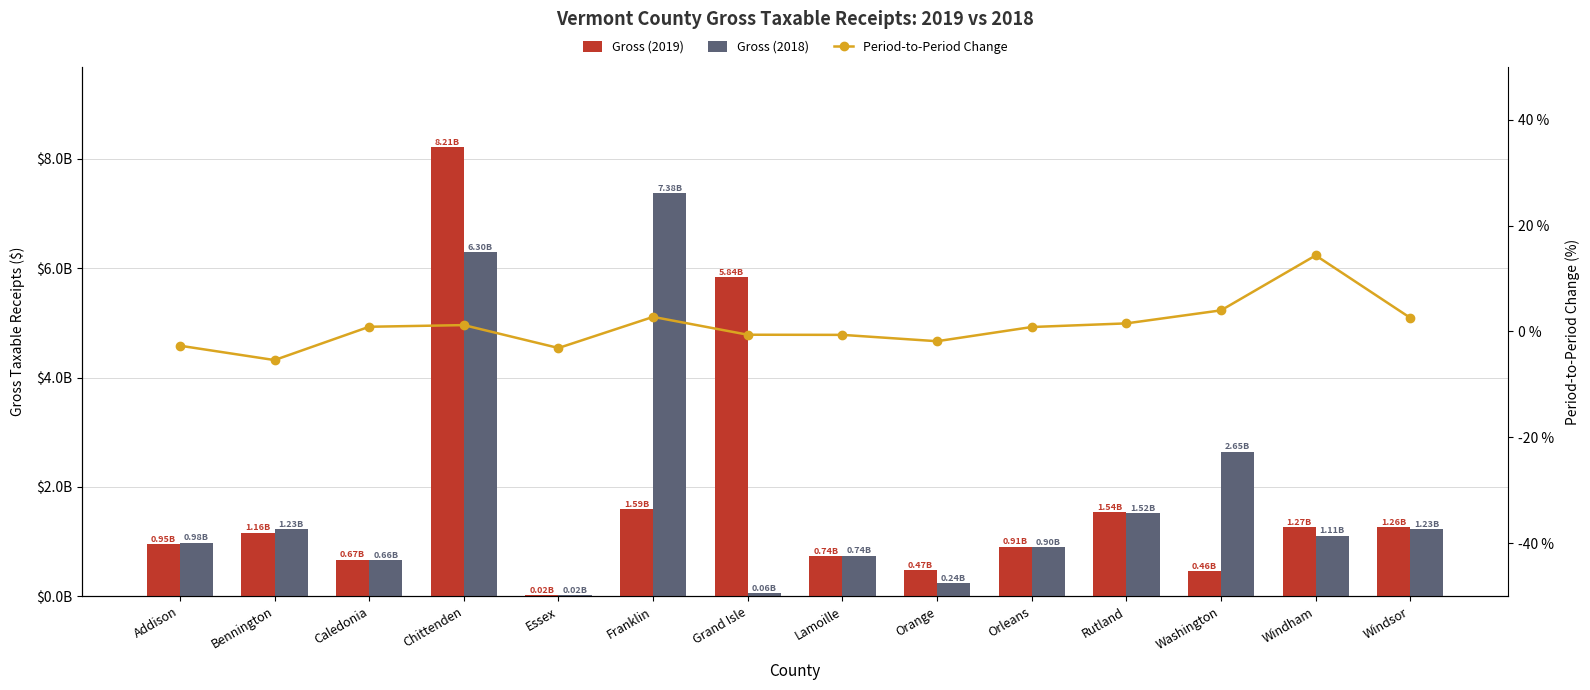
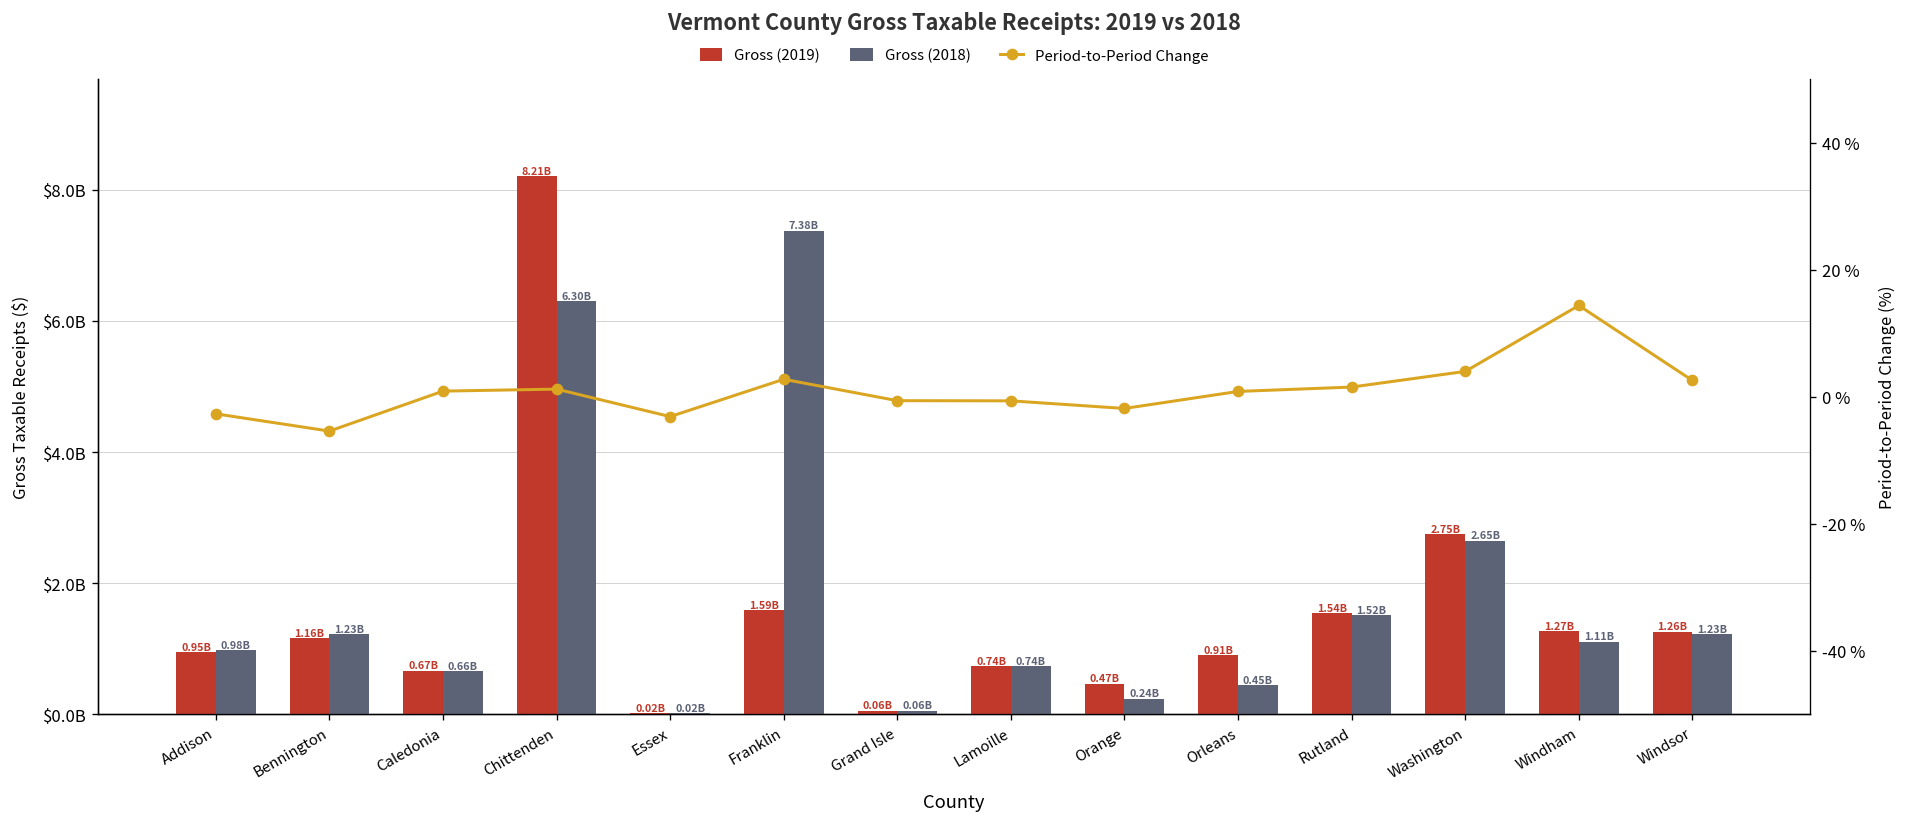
Gross (2019), Grand Isle: 5.84B -> 0.06B
Gross (2018), Orleans: 0.90B -> 0.45B
Gross (2019), Washington: 0.46B -> 2.75B
